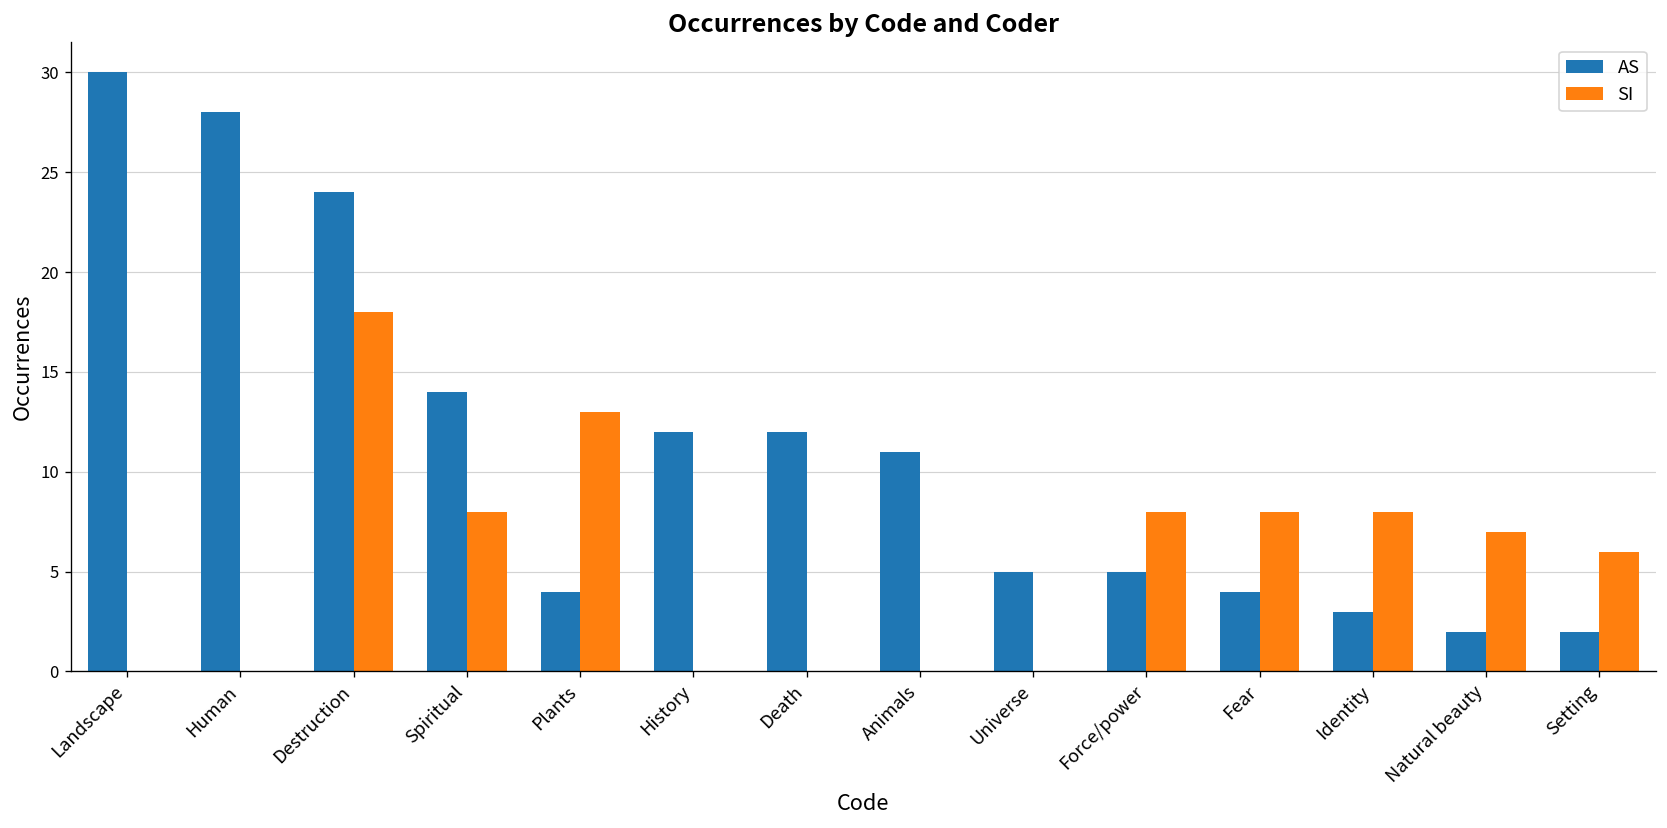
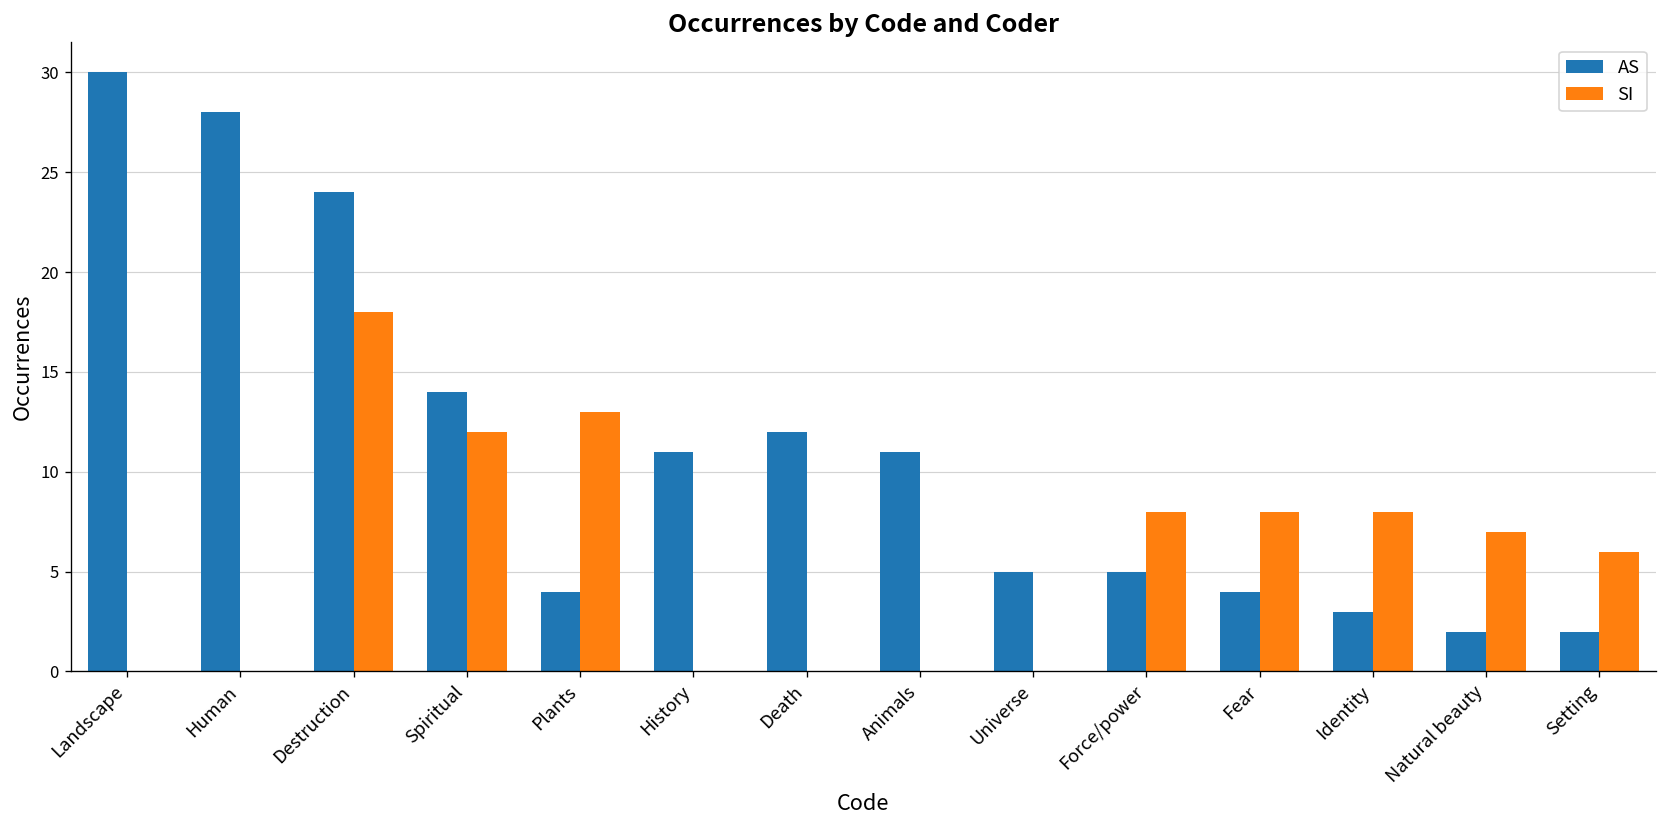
SI, Spiritual: 8 -> 12
AS, History: 12 -> 11
